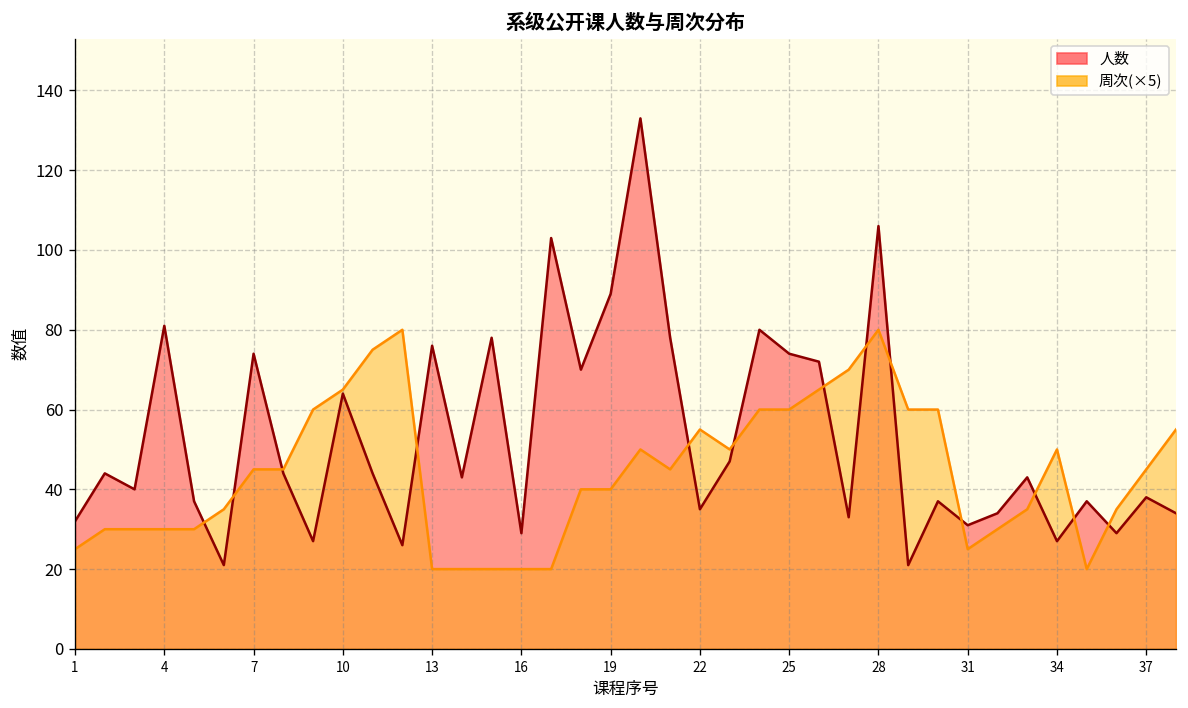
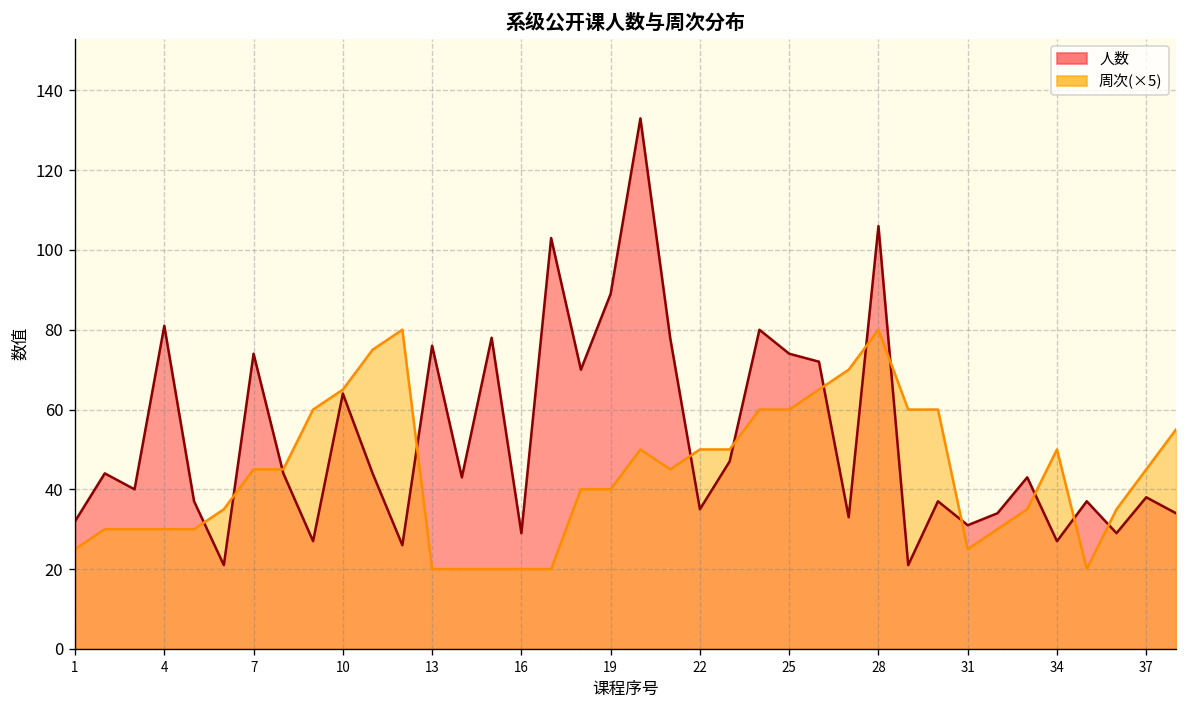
周次(×5), 22: 55 -> 50
